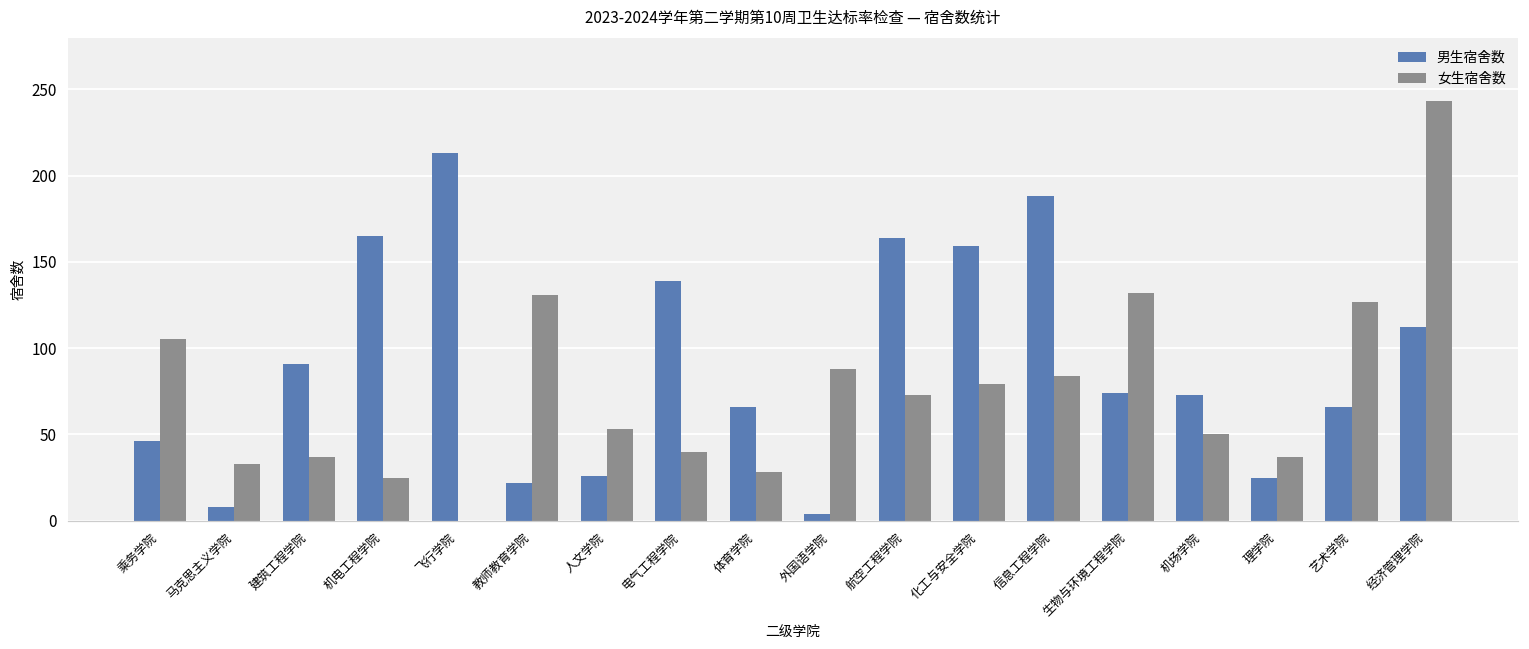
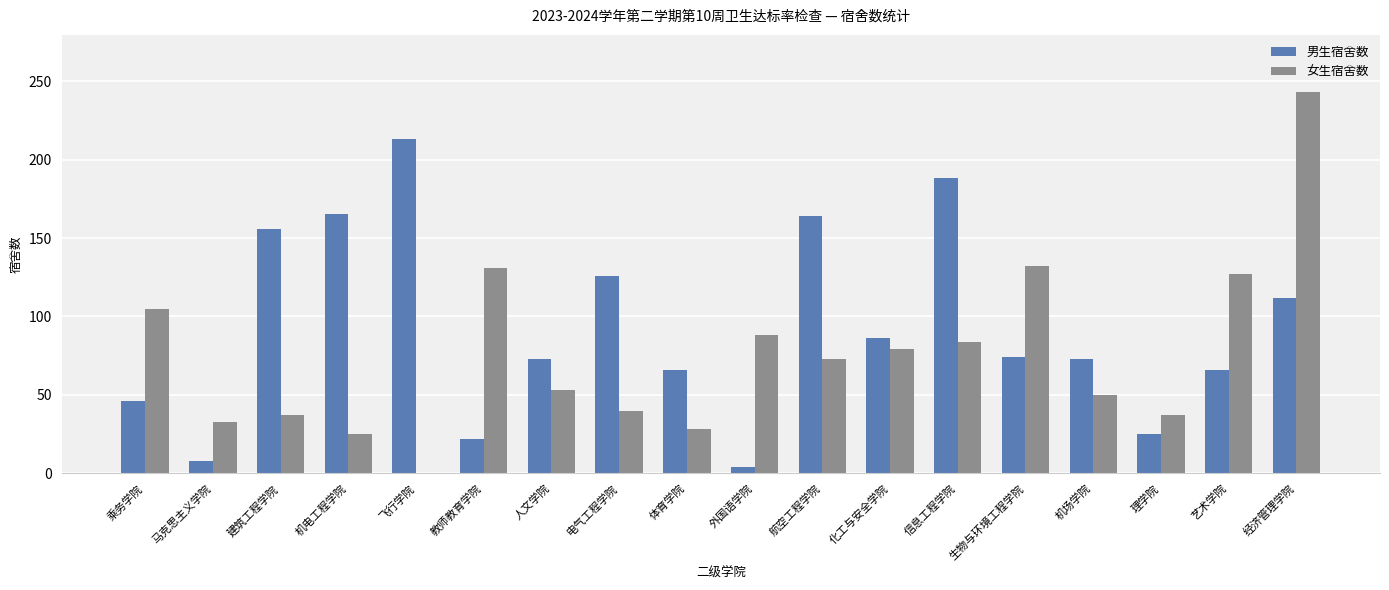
男生宿舍数, 建筑工程学院: 91 -> 156
男生宿舍数, 人文学院: 26 -> 73
男生宿舍数, 电气工程学院: 139 -> 126
男生宿舍数, 化工与安全学院: 159 -> 86
